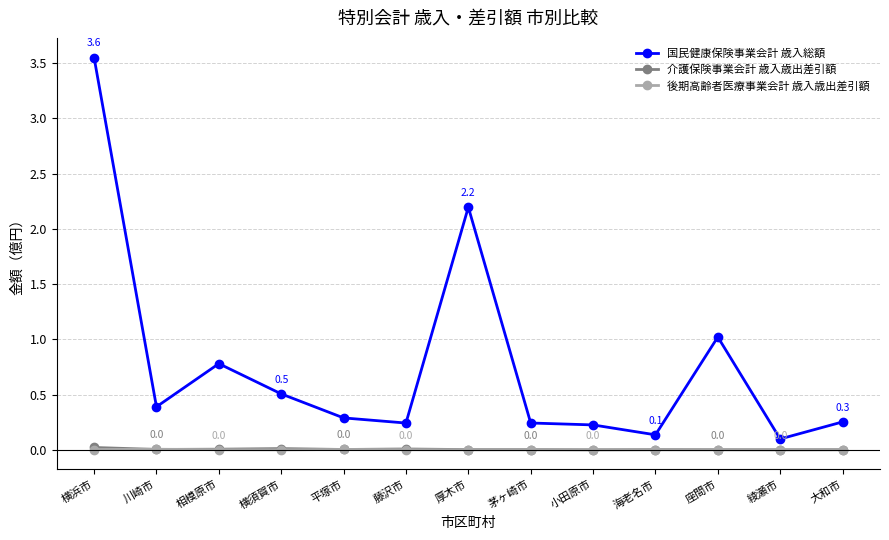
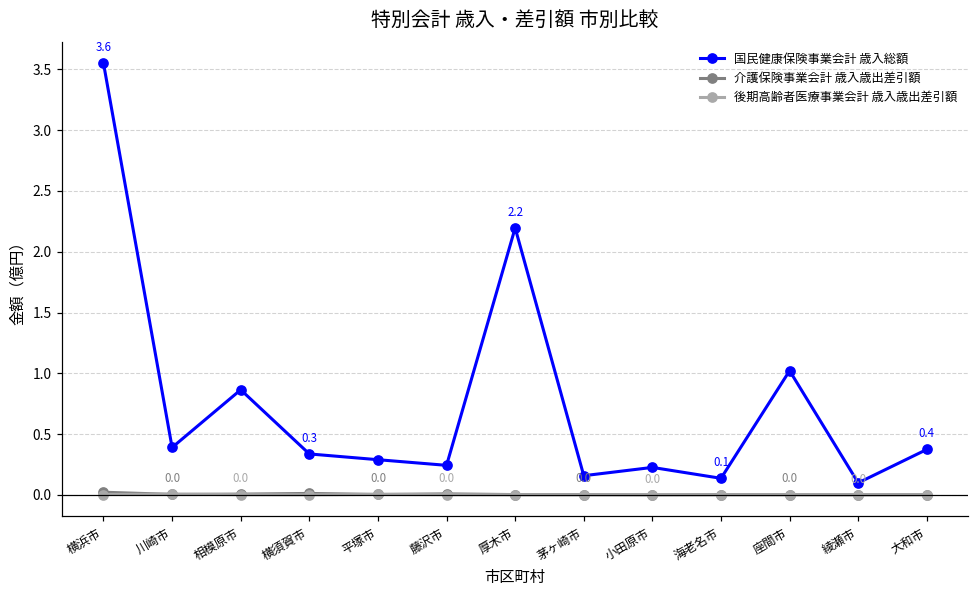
国民健康保険事業会計 歳入総額, 相模原市: 0.78 -> 0.86
国民健康保険事業会計 歳入総額, 横須賀市: 0.5 -> 0.3
国民健康保険事業会計 歳入総額, 茅ヶ崎市: 0.24 -> 0.16
国民健康保険事業会計 歳入総額, 大和市: 0.3 -> 0.4
